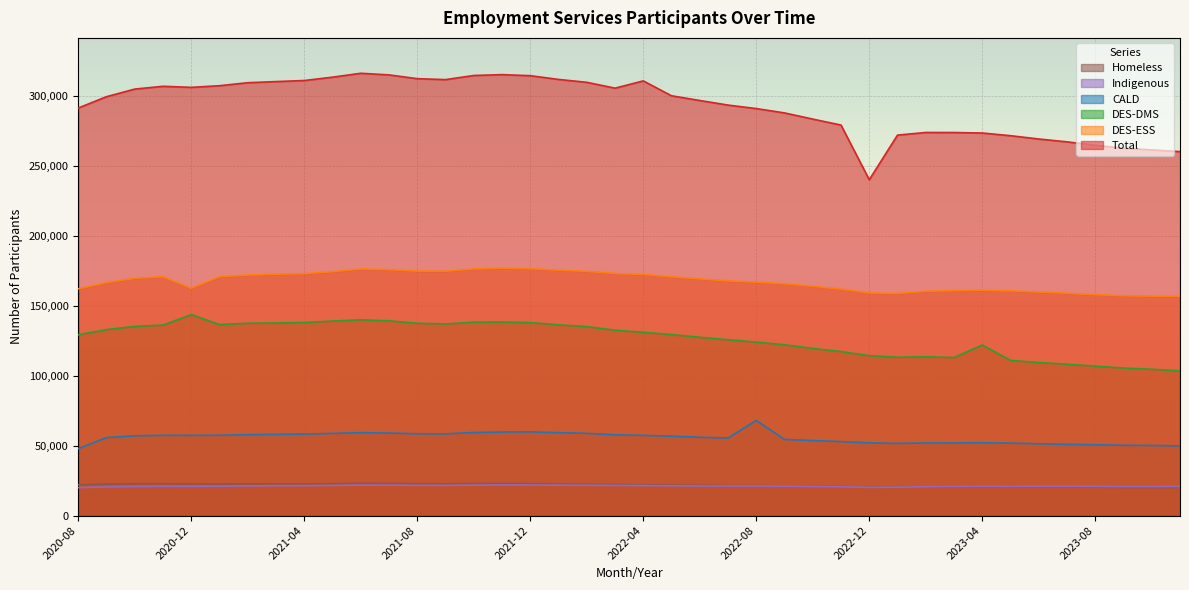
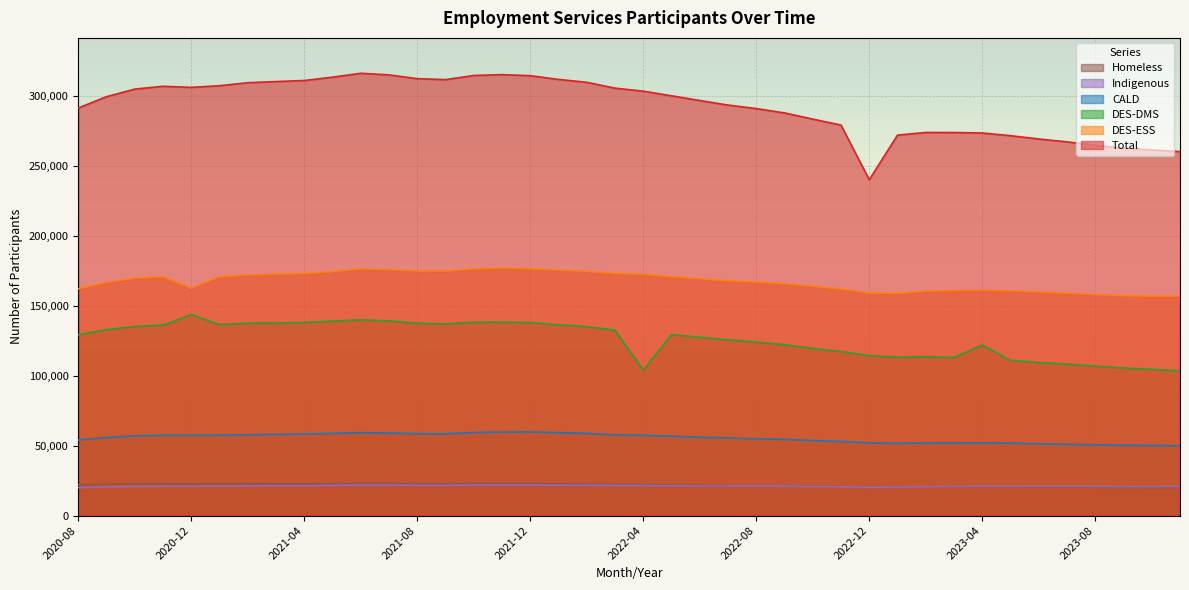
CALD, 2020-08: 48,000 -> 54,000
DES-DMS, 2022-04: 131,000 -> 104,000
Total, 2022-04: 310,000 -> 303,000
CALD, 2022-08: 68,000 -> 55,000
